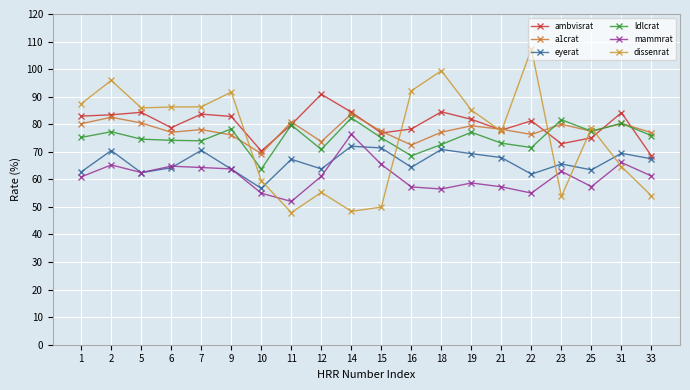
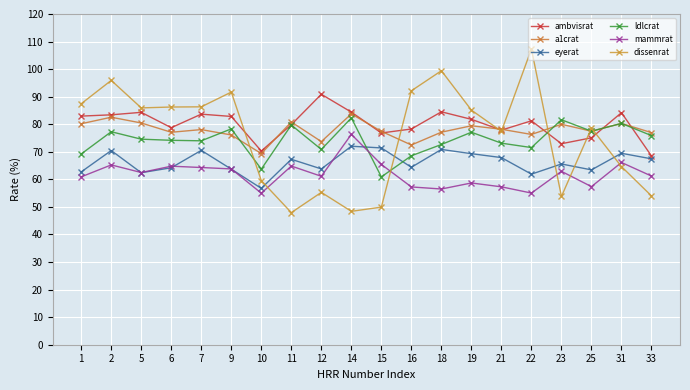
ldlcrat, 1: 75 -> 69
mammrat, 11: 52 -> 65
ldlcrat, 15: 75 -> 61
